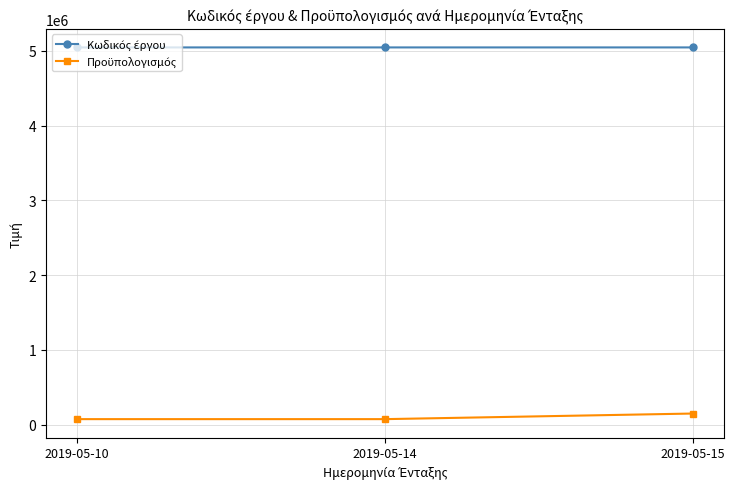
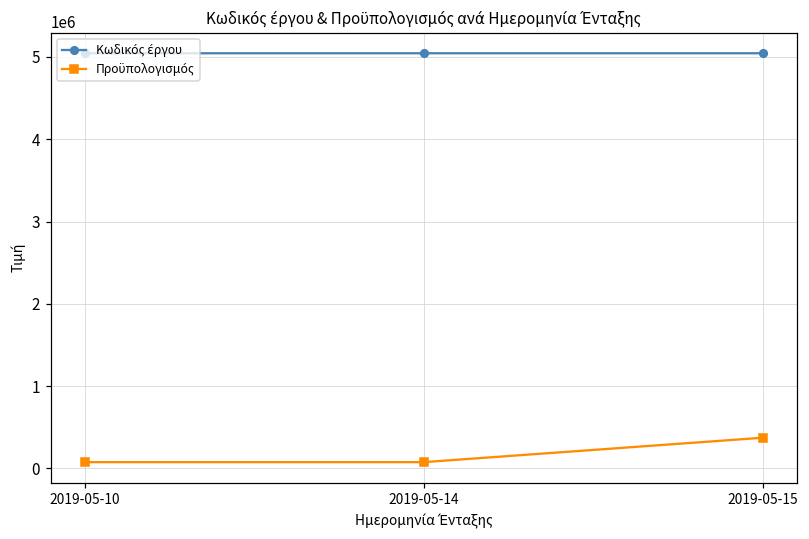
Προϋπολογισμός, 2019-05-15: 200000 -> 400000
